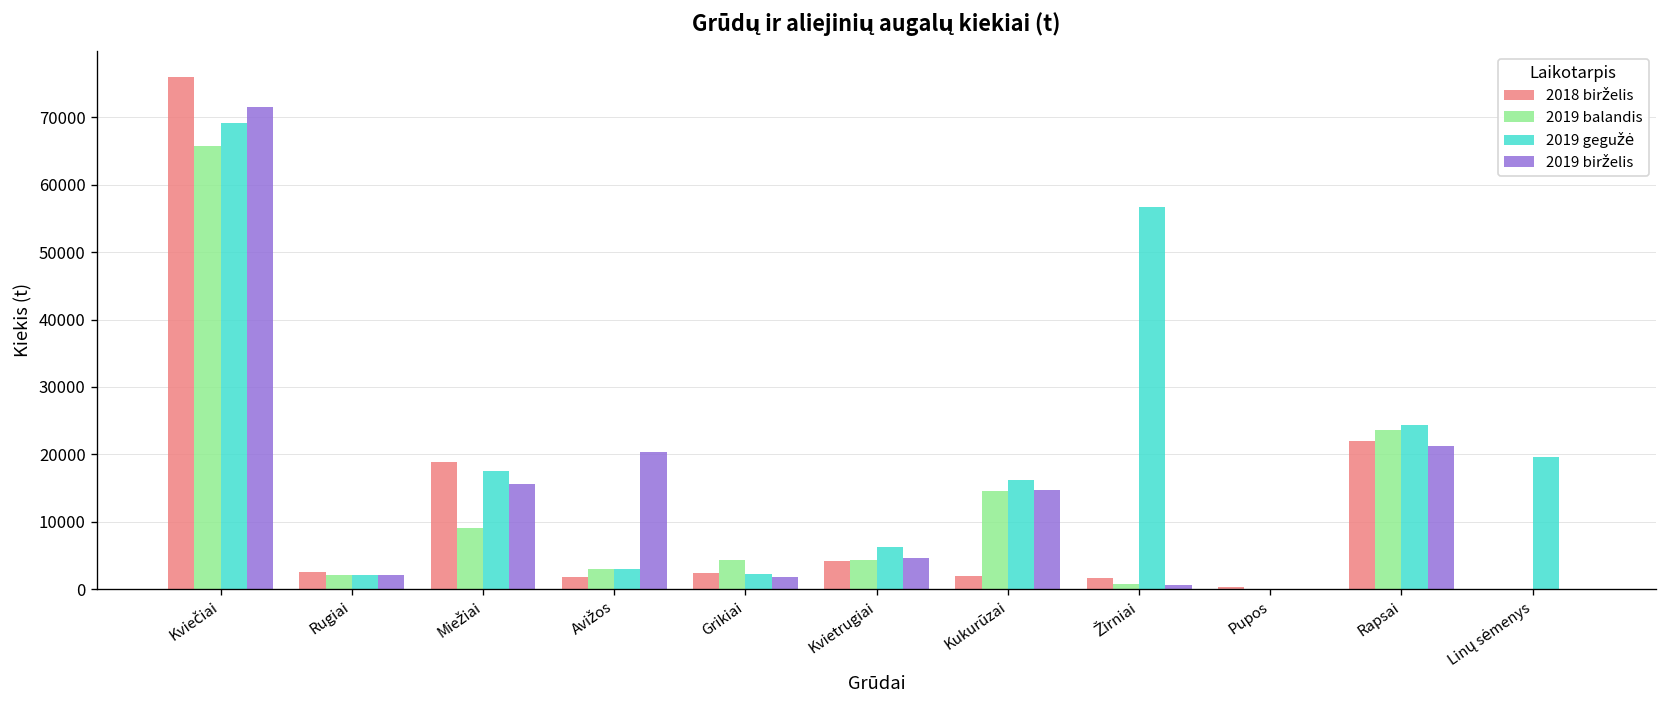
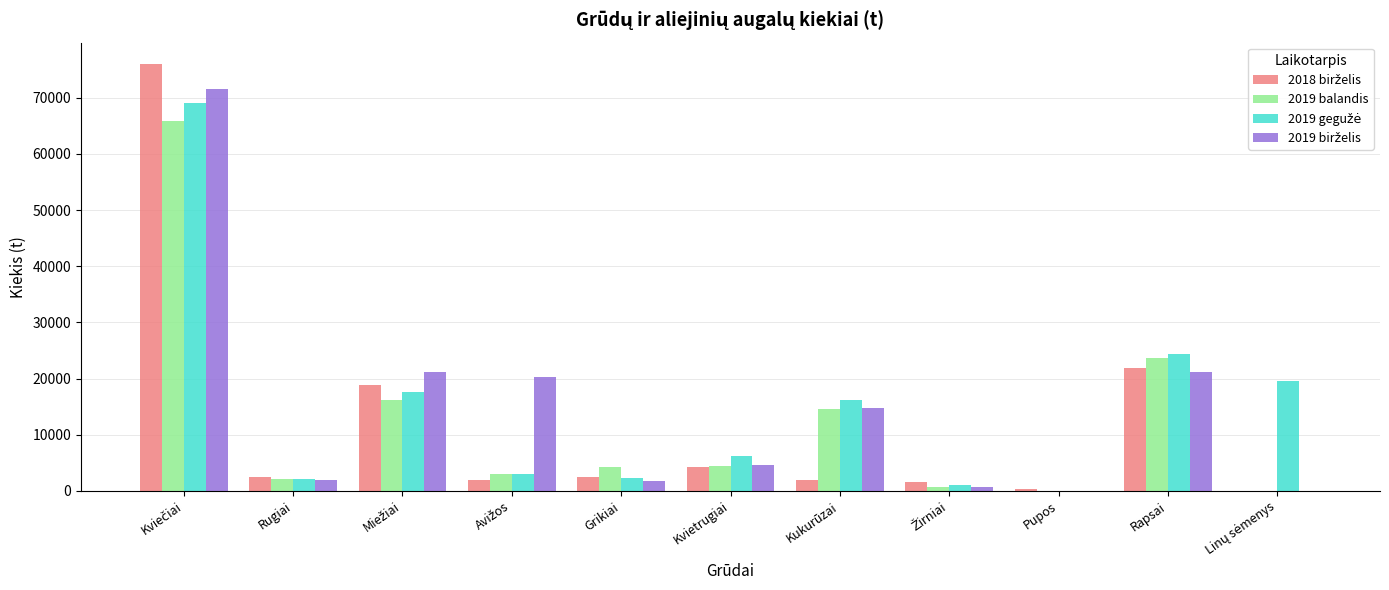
2019 balandis, Miežiai: 9000 -> 16000
2019 birželis, Miežiai: 16000 -> 21000
2019 gegužė, Žirniai: 57000 -> 1000
